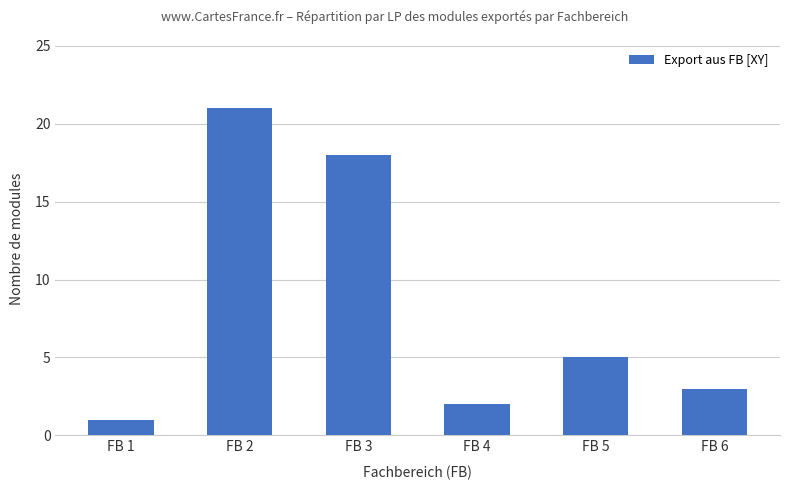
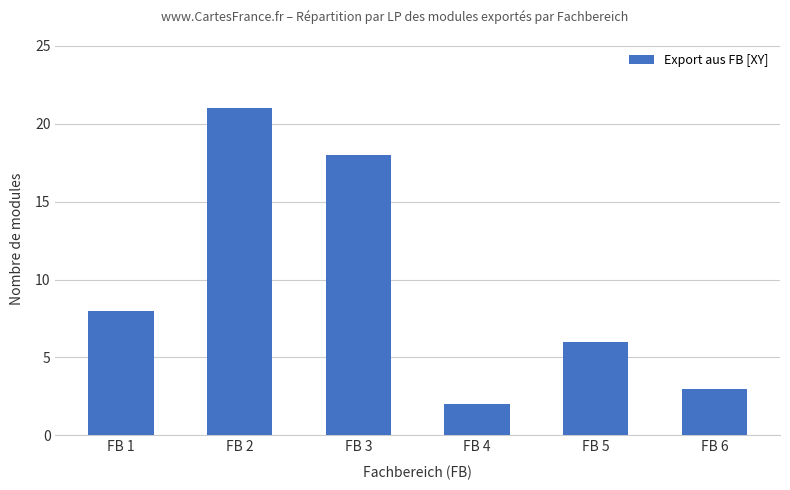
FB 1: 1 -> 8
FB 5: 5 -> 6
